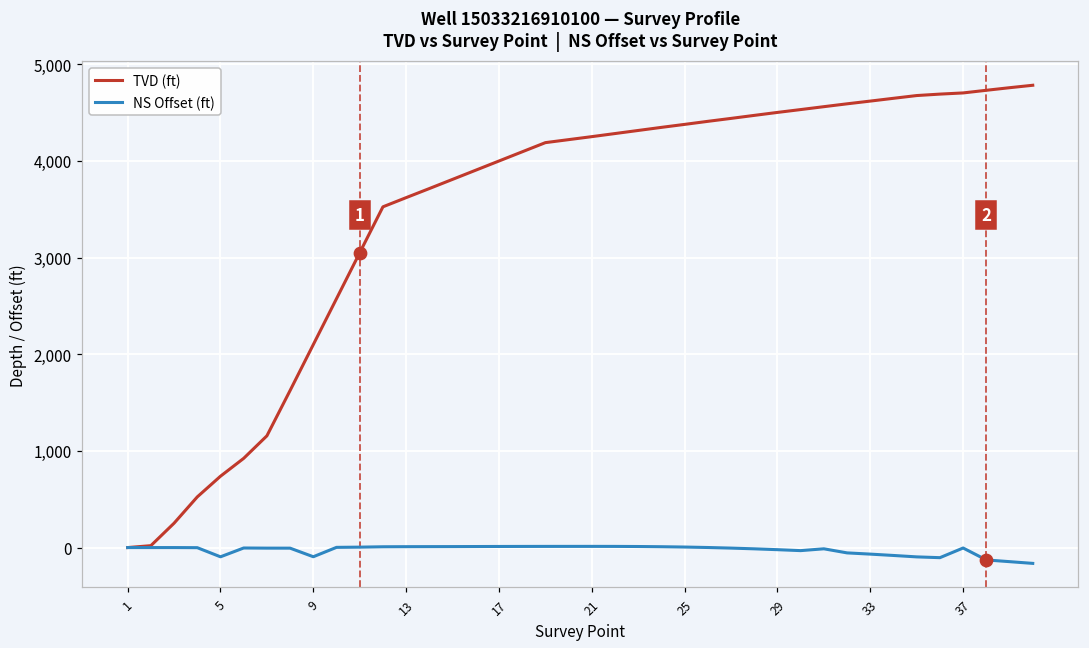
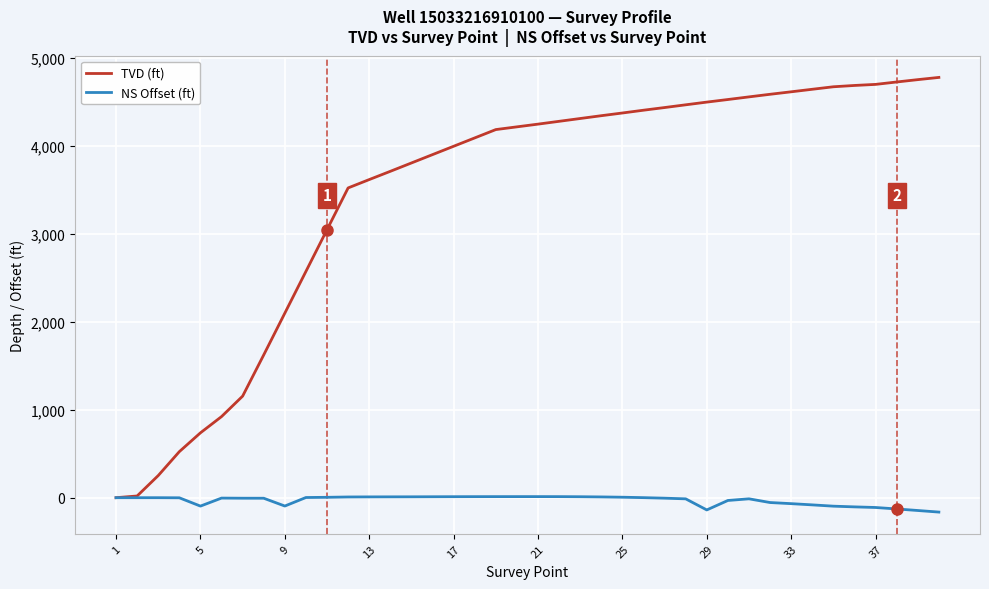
NS Offset (ft), 29: 0 -> -100
NS Offset (ft), 37: 0 -> -100
